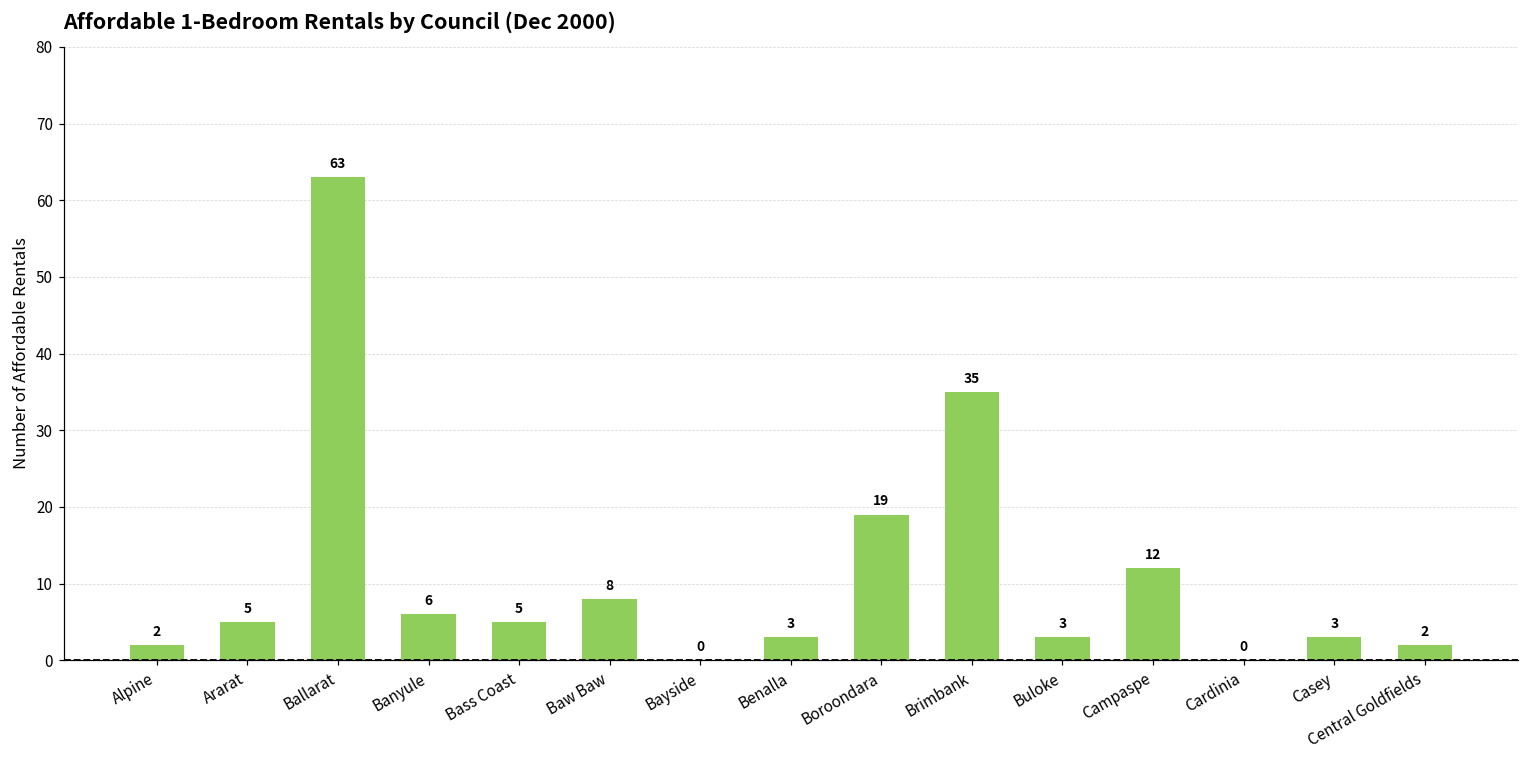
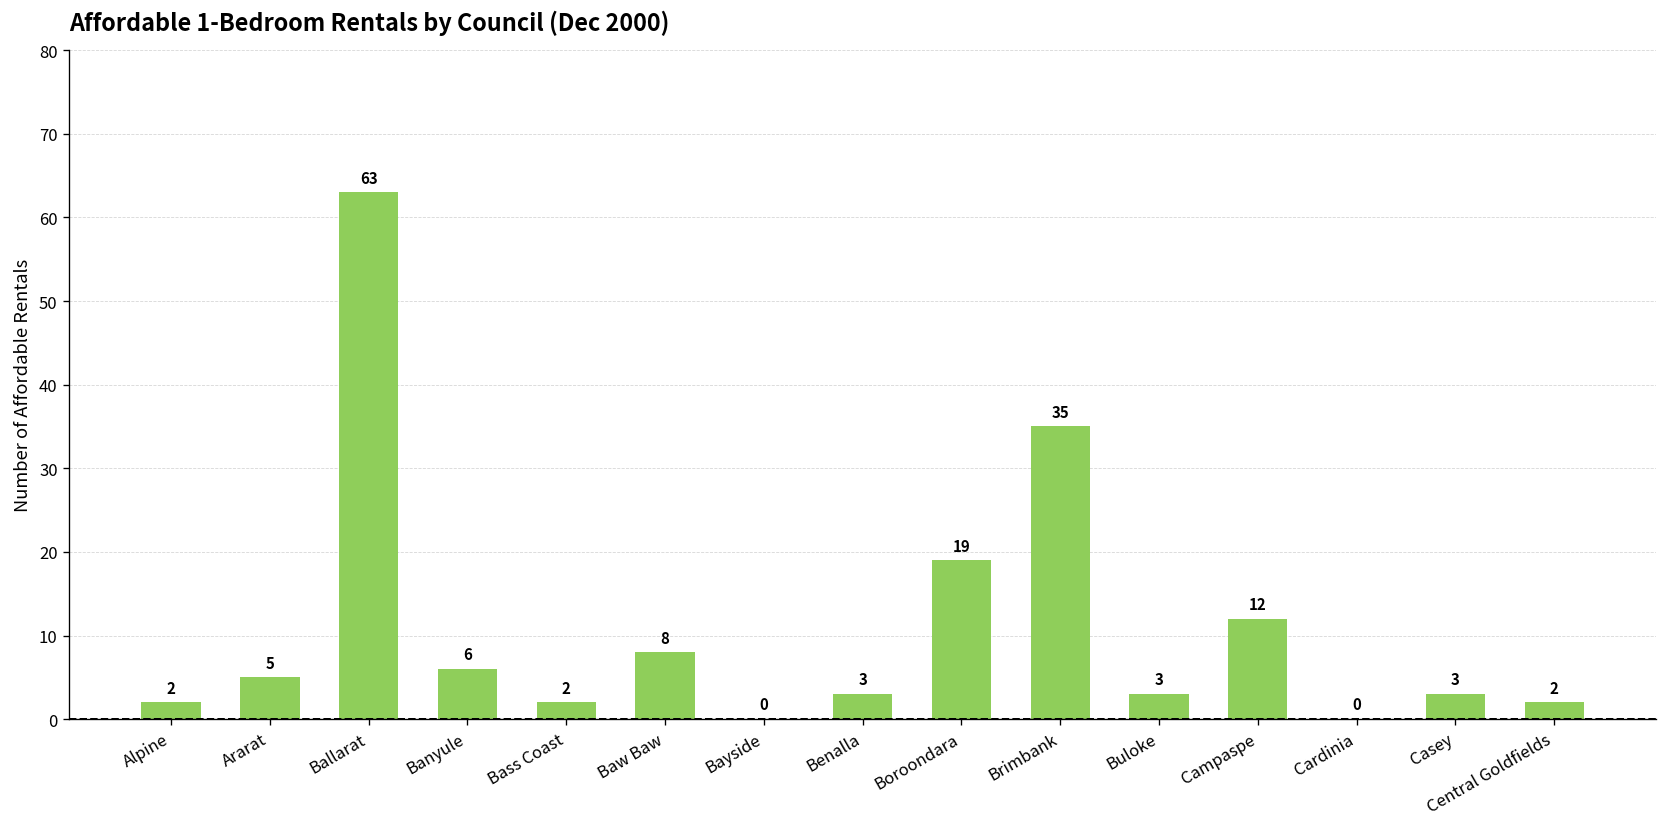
Bass Coast: 5 -> 2
